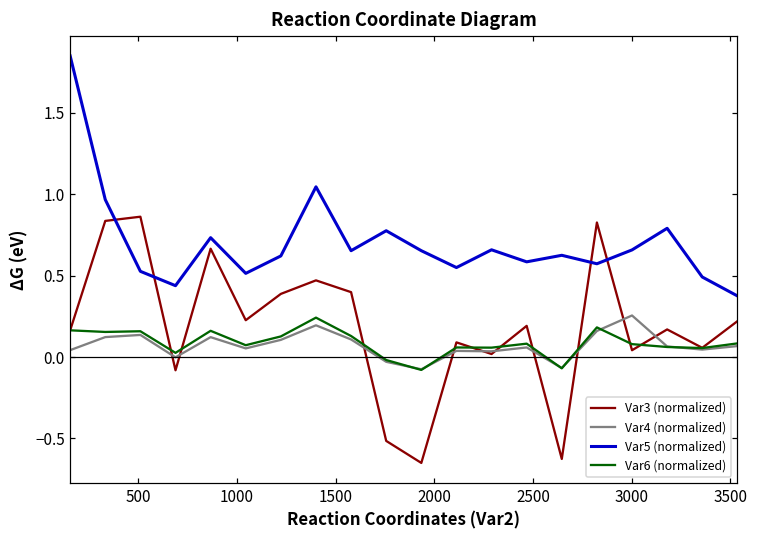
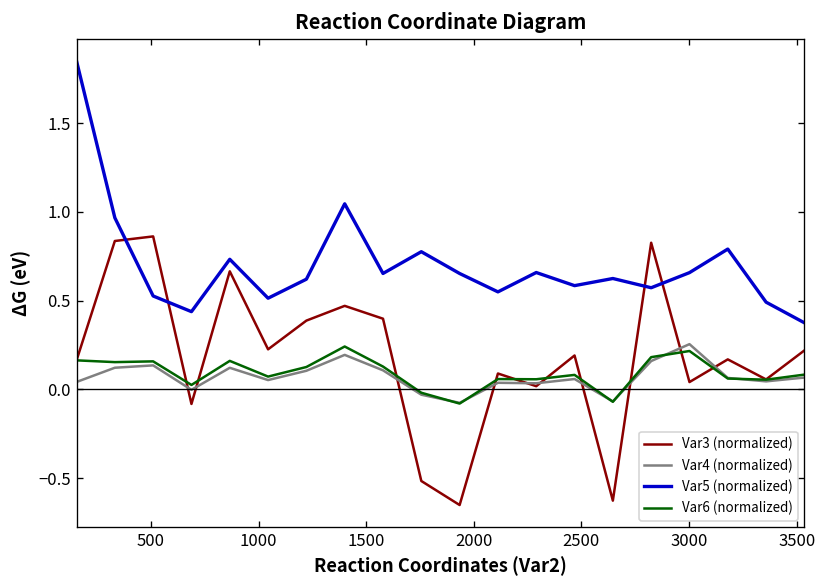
Var6 (normalized), 3000: 0.08 -> 0.22
